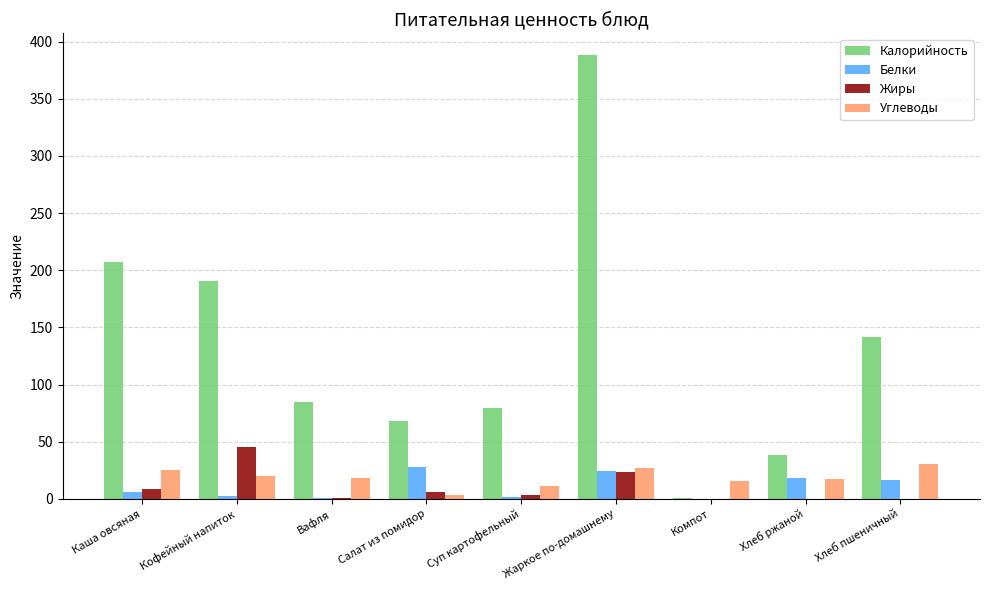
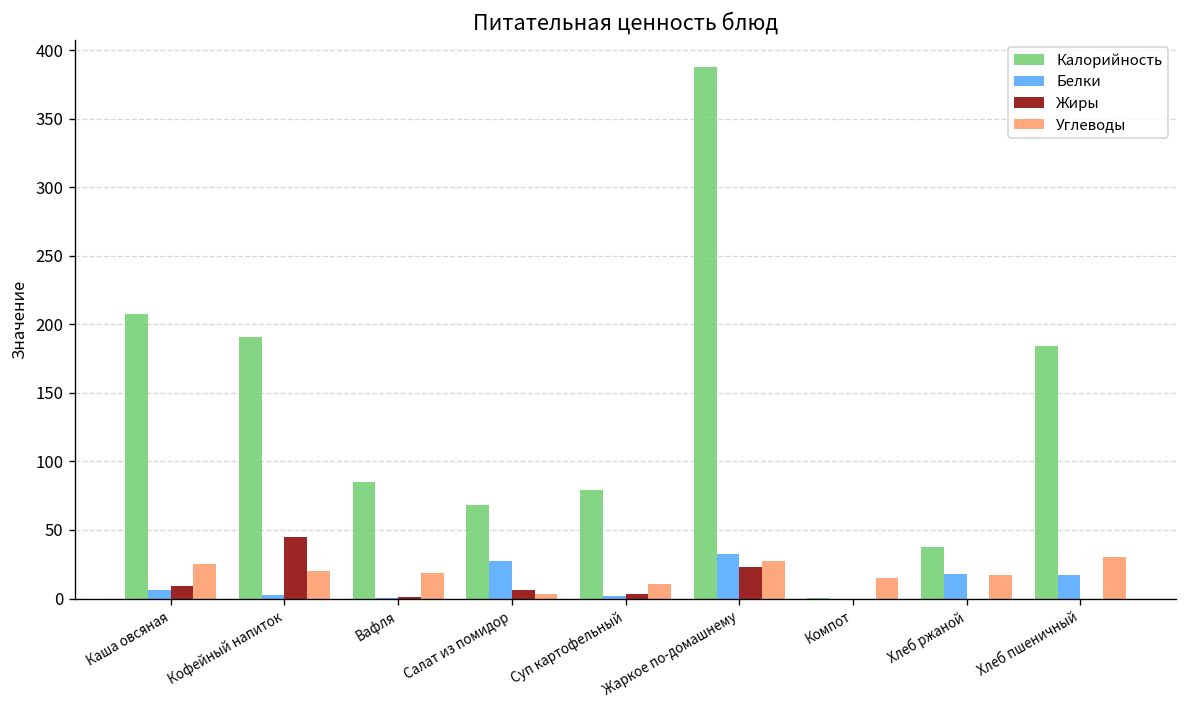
Белки, Жаркое по-домашнему: 24 -> 32
Калорийность, Хлеб пшеничный: 142 -> 184
